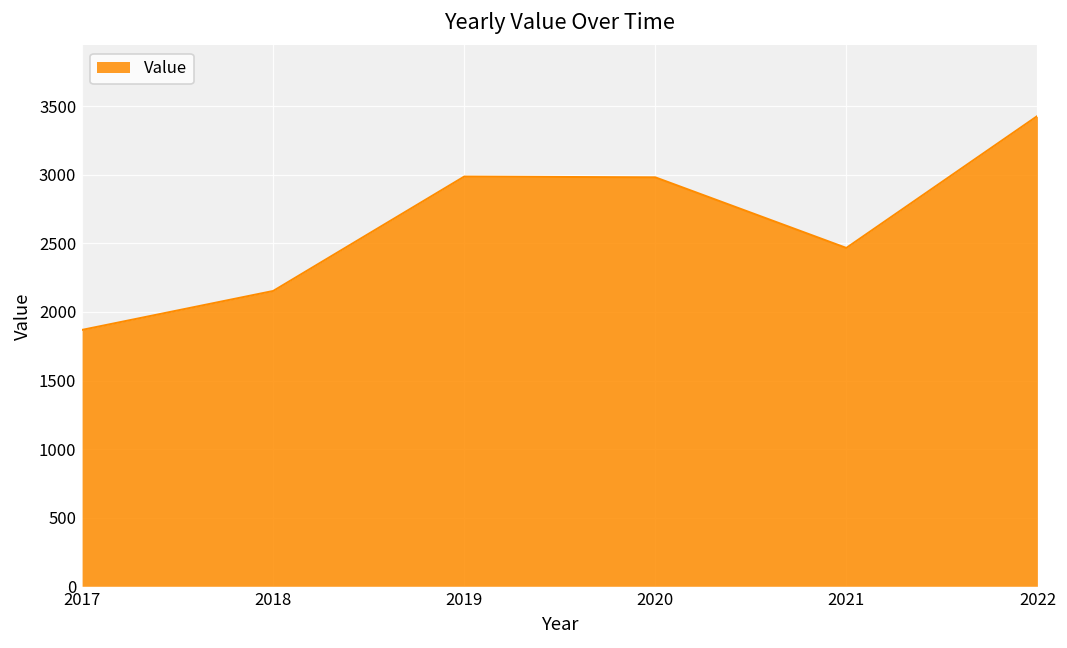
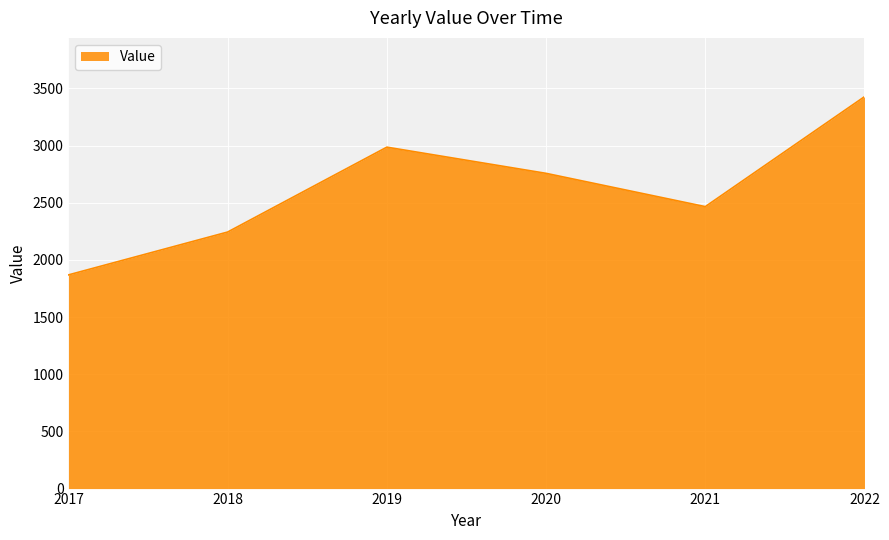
2018: 2150 -> 2240
2020: 2980 -> 2760
